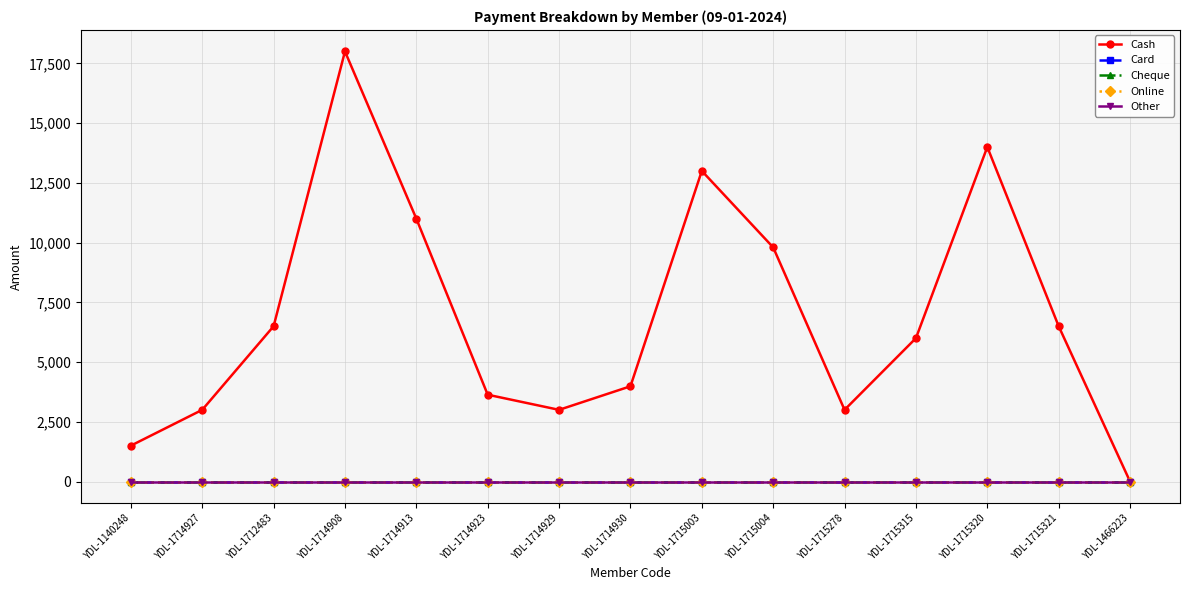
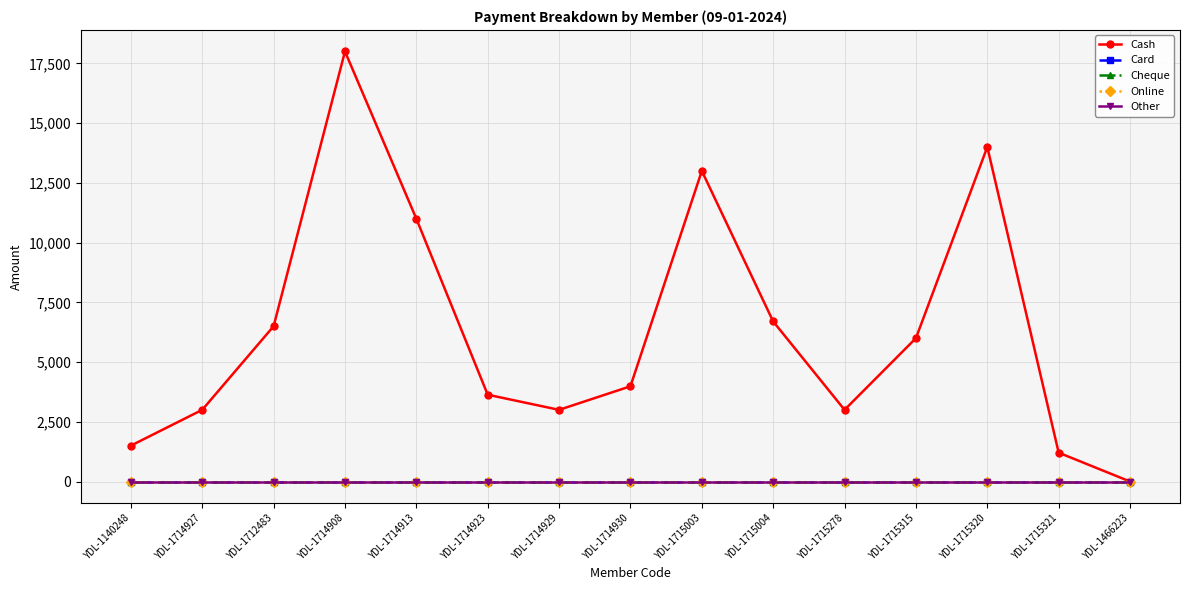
Cash, YDL-1715004: 9,800 -> 6,700
Cash, YDL-1715321: 6,500 -> 1,200
